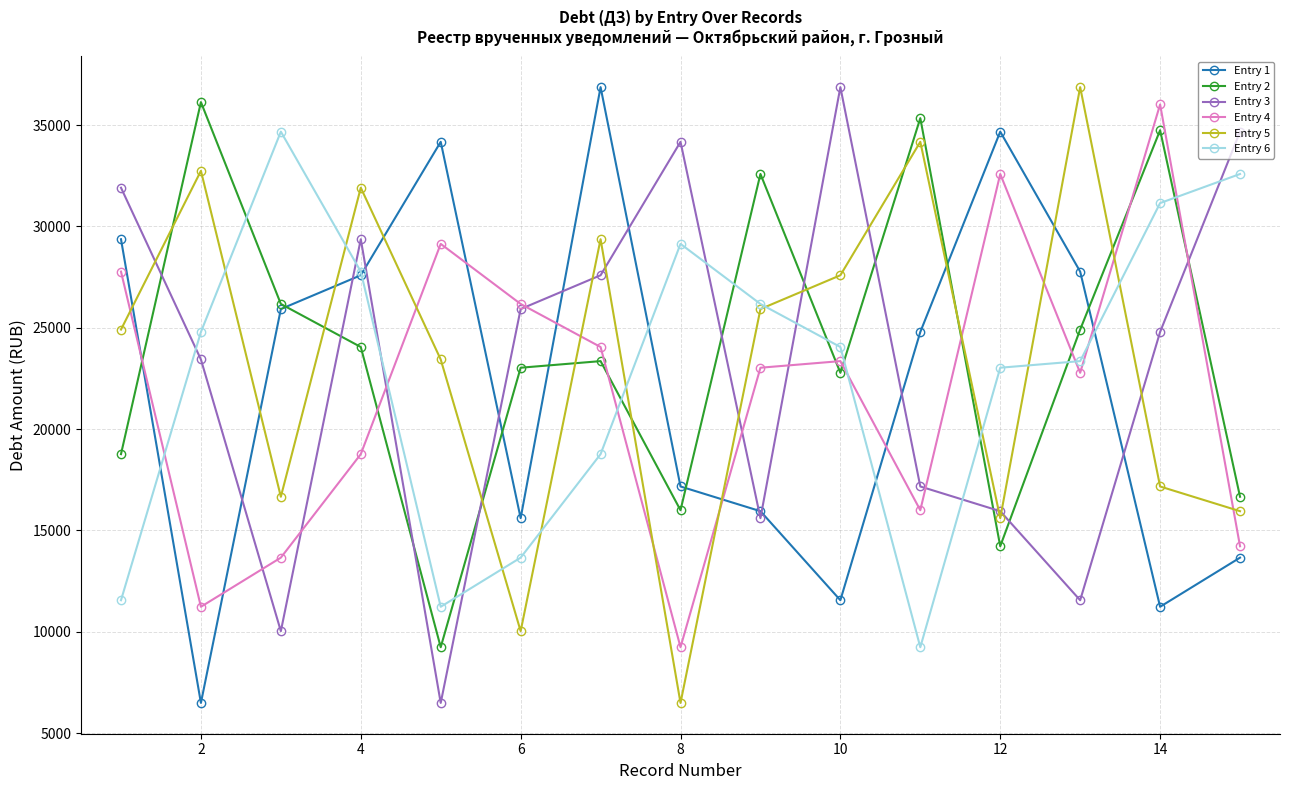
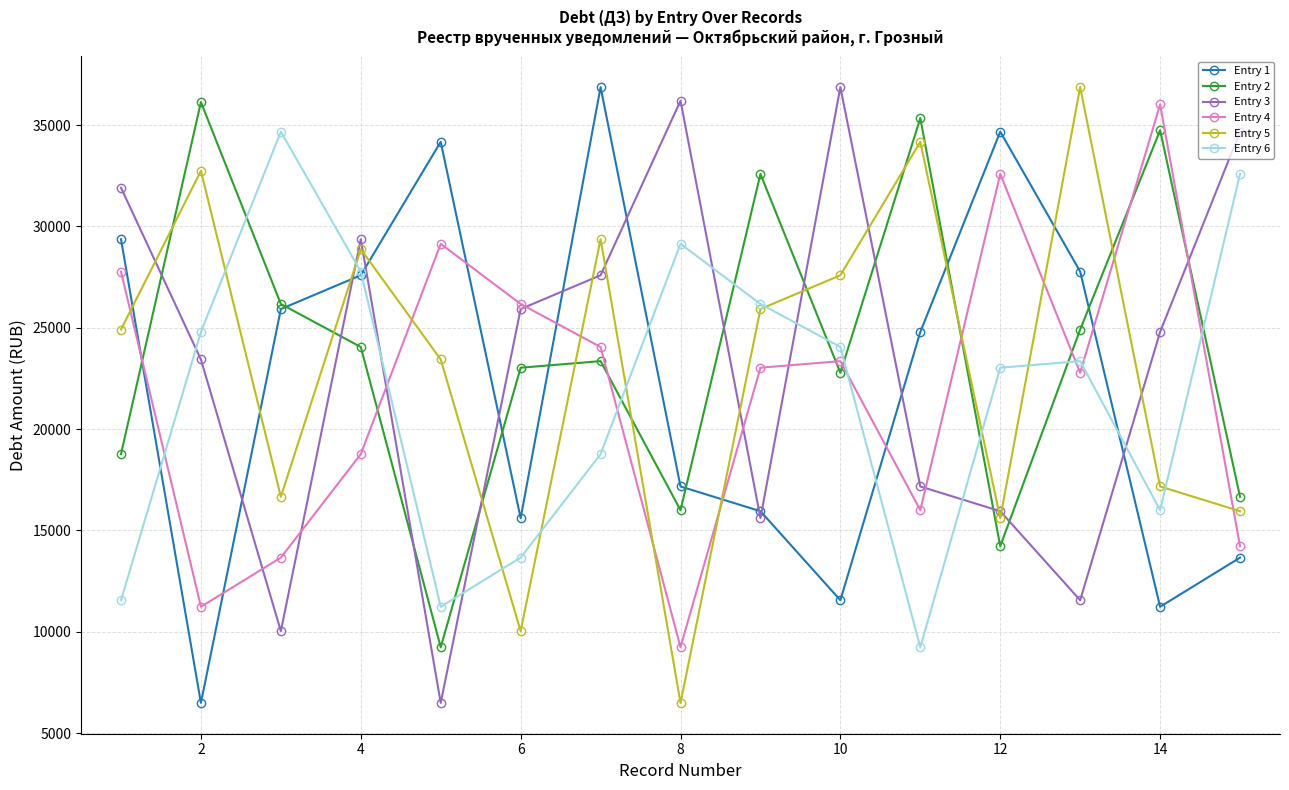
Entry 5, 4: 31900 -> 28900
Entry 3, 8: 34200 -> 36200
Entry 6, 14: 31100 -> 16000
